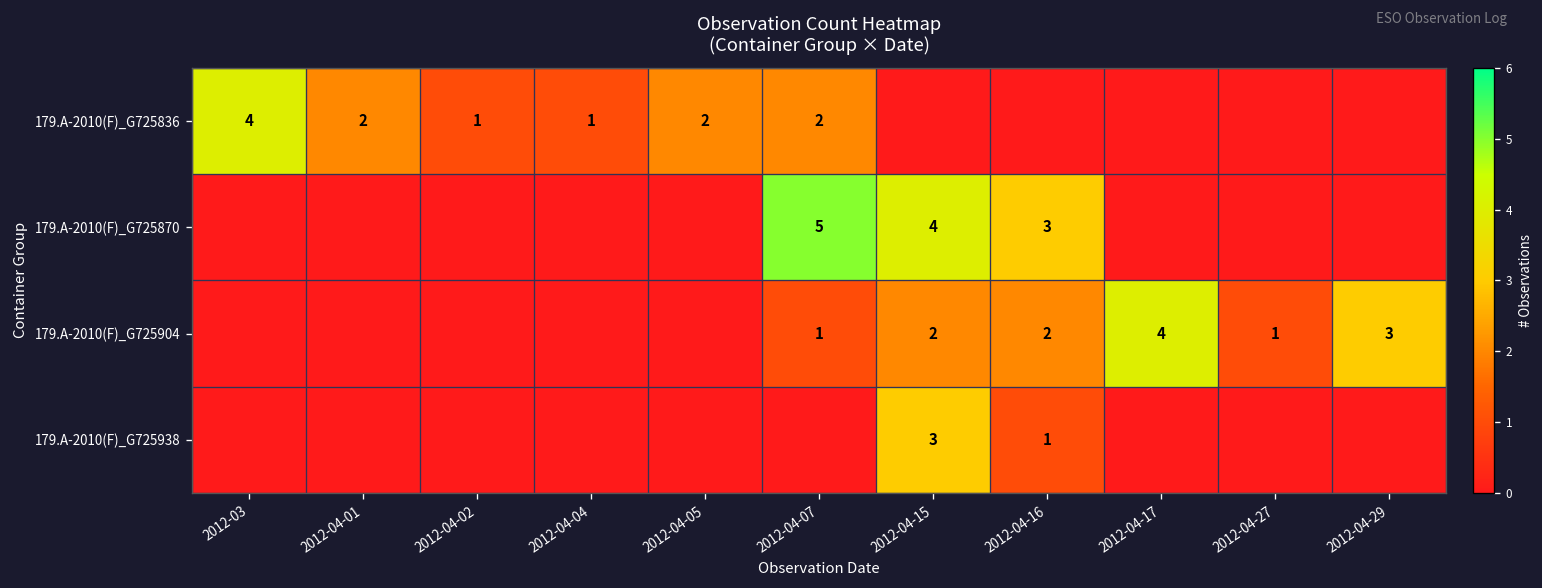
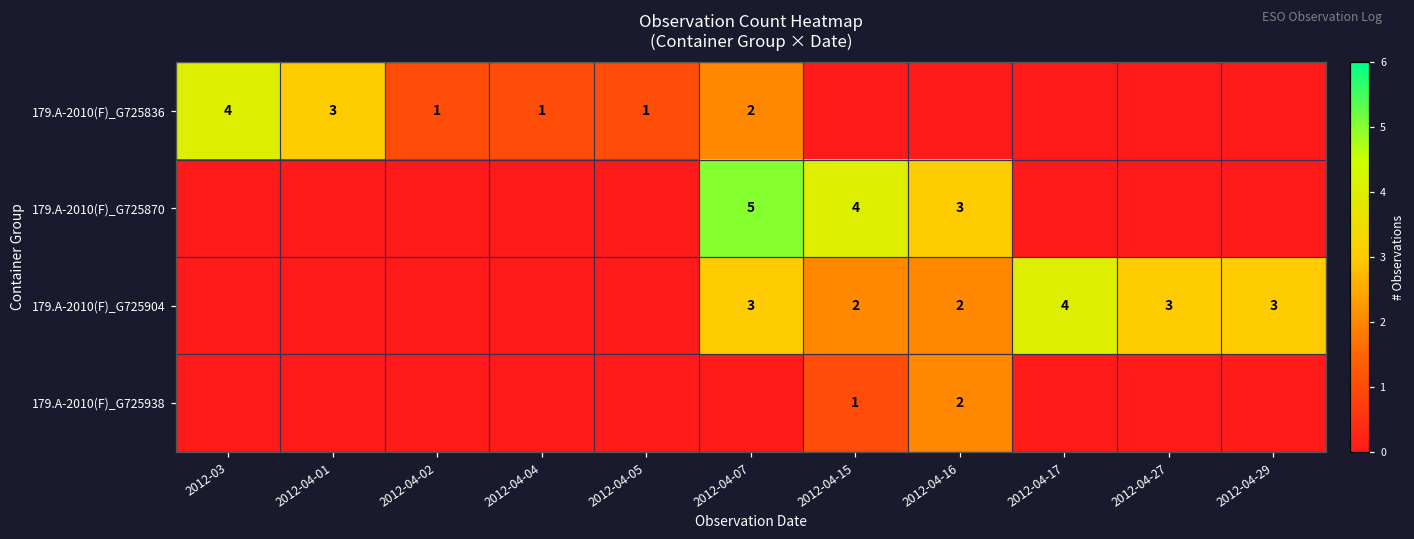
179.A-2010(F)_G725836, 2012-04-01: 2 -> 3
179.A-2010(F)_G725836, 2012-04-05: 2 -> 1
179.A-2010(F)_G725904, 2012-04-07: 1 -> 3
179.A-2010(F)_G725904, 2012-04-27: 1 -> 3
179.A-2010(F)_G725938, 2012-04-15: 3 -> 1
179.A-2010(F)_G725938, 2012-04-16: 1 -> 2
